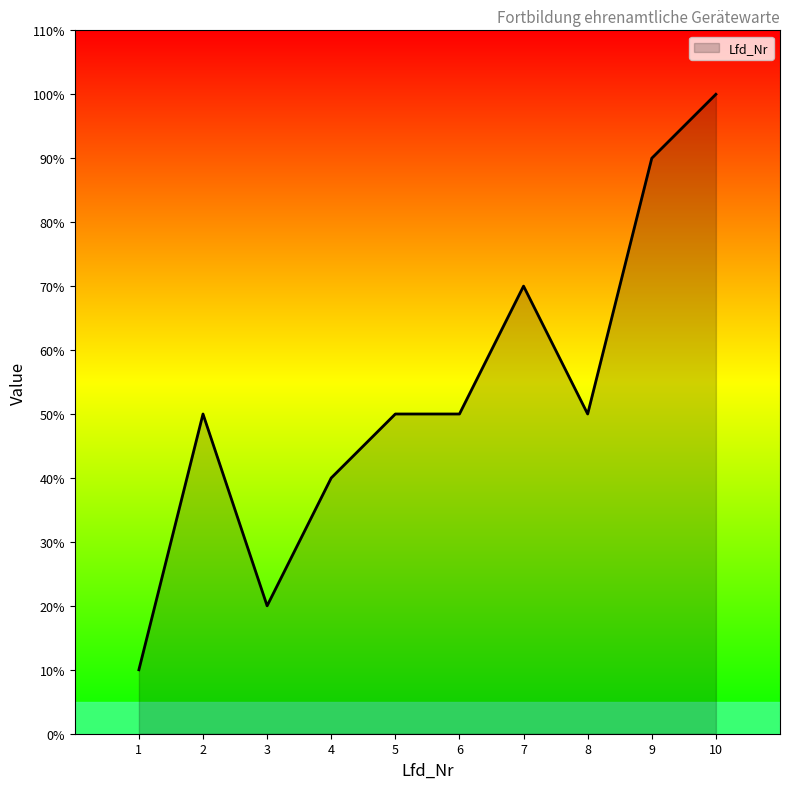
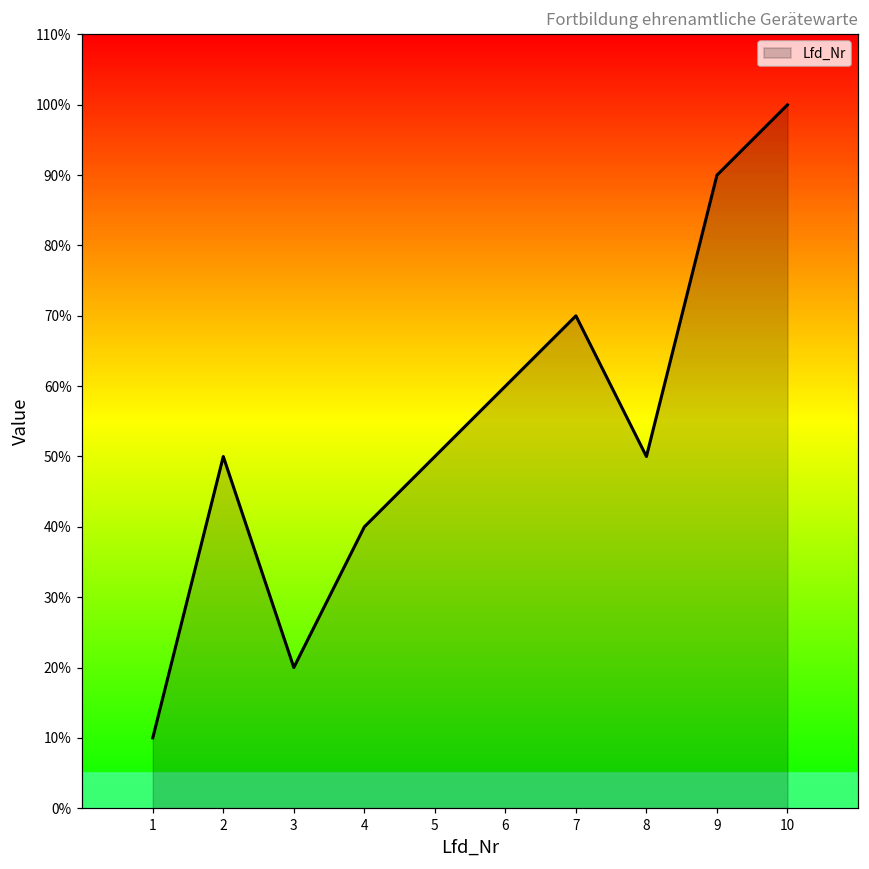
6: 50% -> 60%
